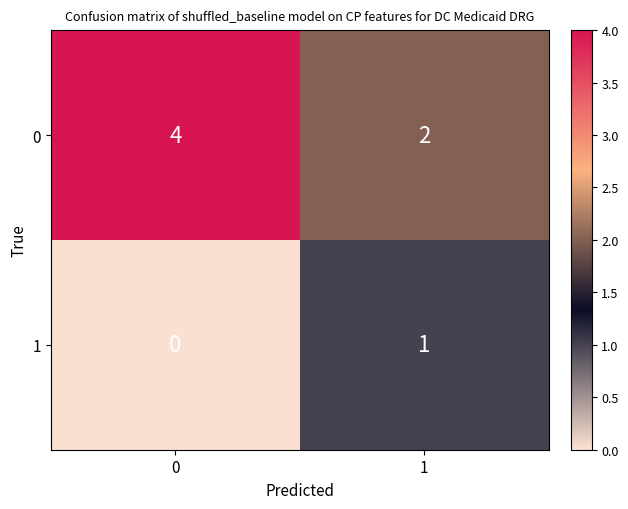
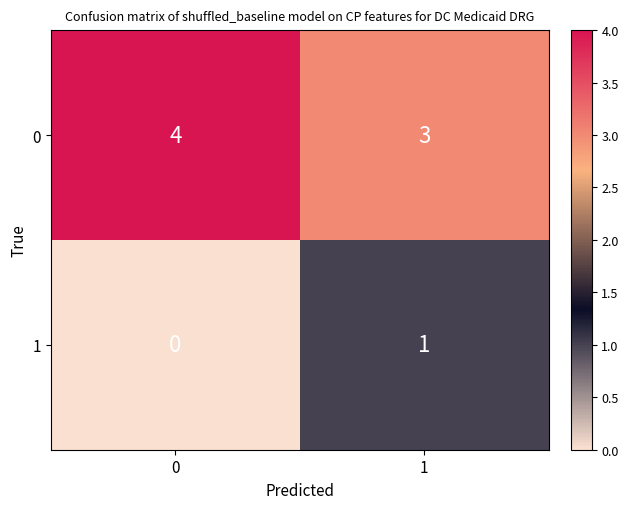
0, 1: 2 -> 3
